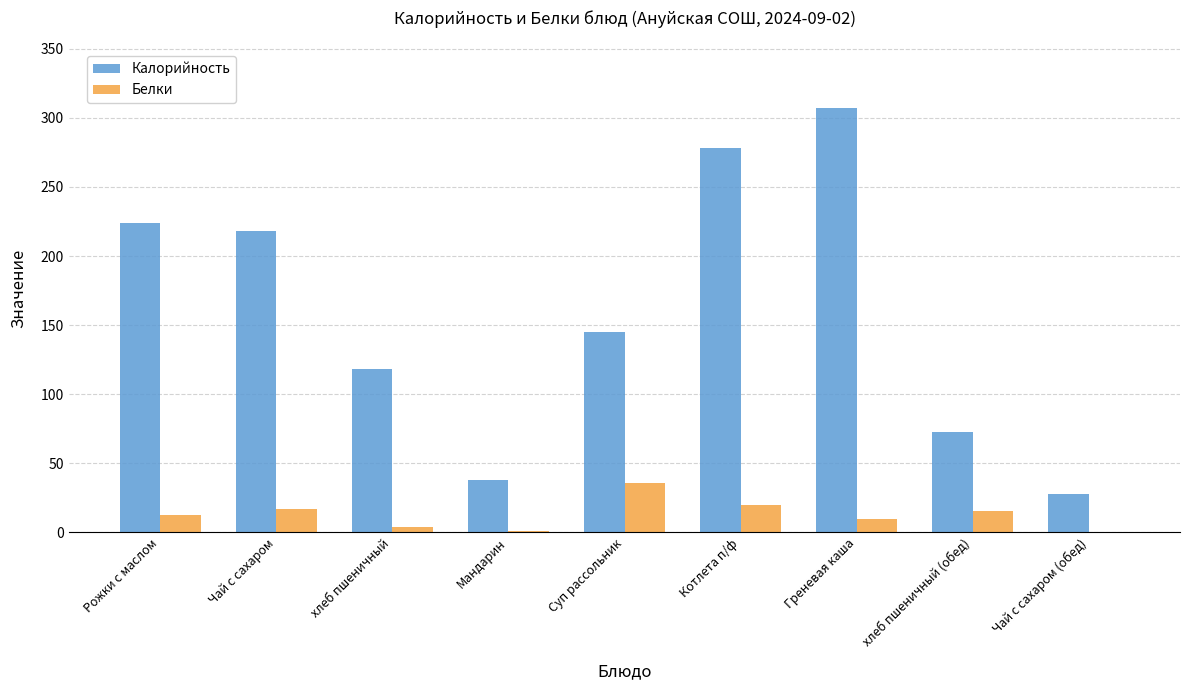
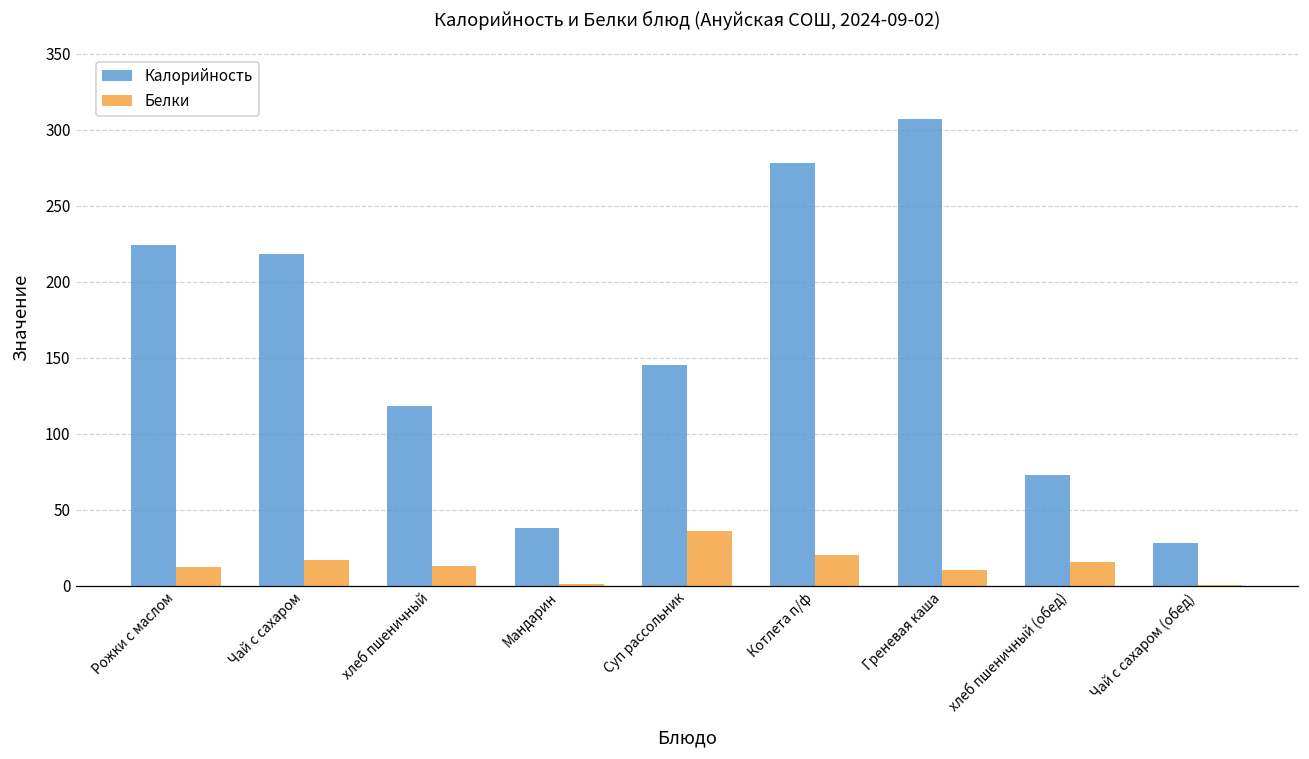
Белки, хлеб пшеничный: 4 -> 13
